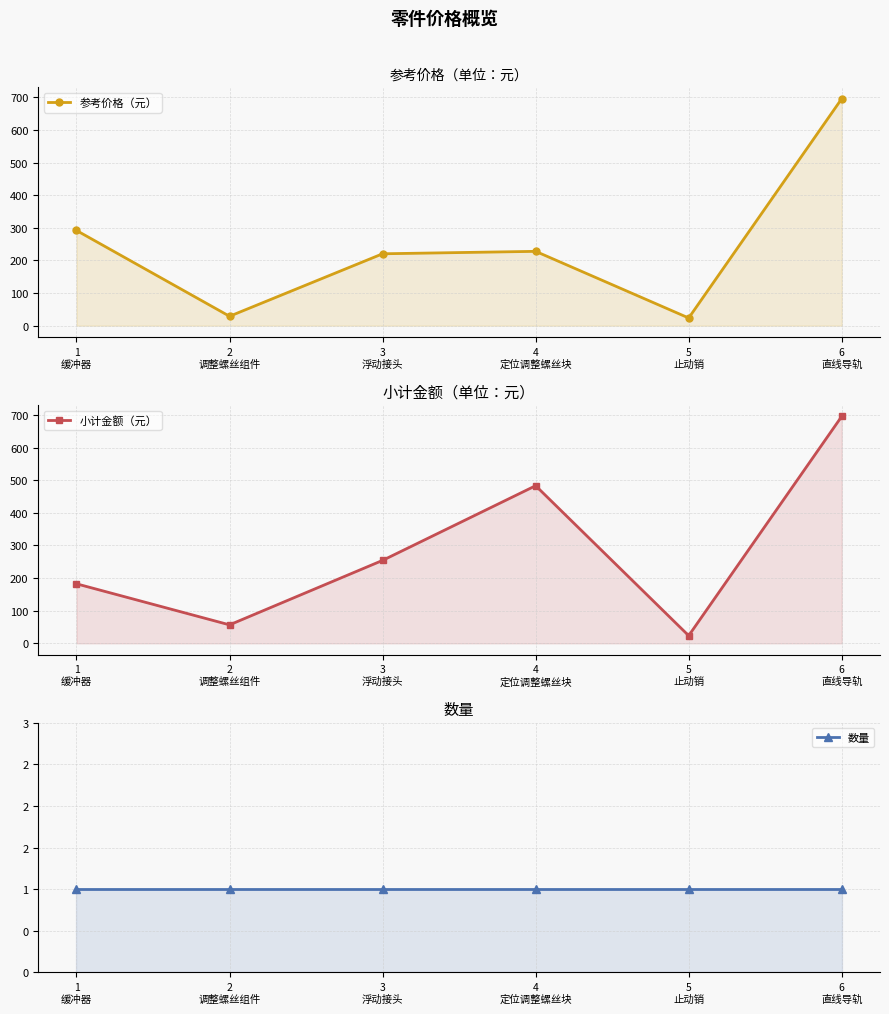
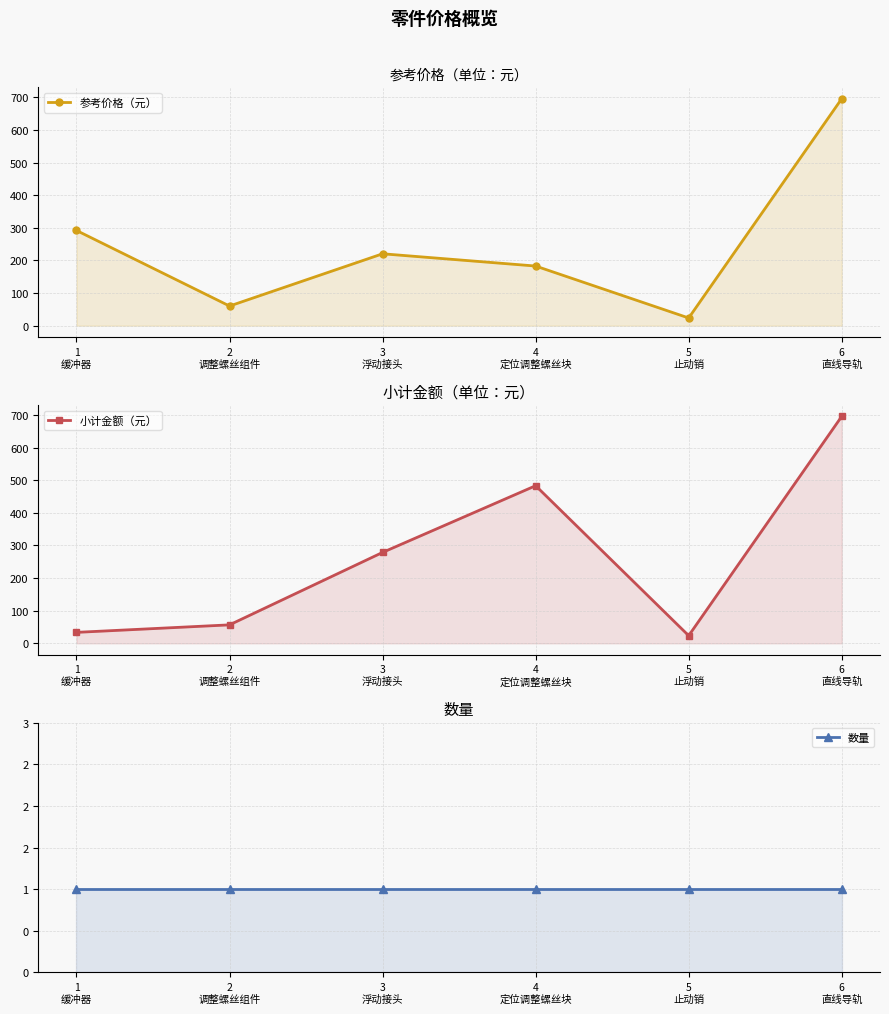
参考价格（单位：元）, 2 调整螺丝组件: 30 -> 60
参考价格（单位：元）, 4 定位调整螺丝块: 230 -> 180
小计金额（单位：元）, 1 缓冲器: 180 -> 30
小计金额（单位：元）, 3 浮动接头: 250 -> 280
